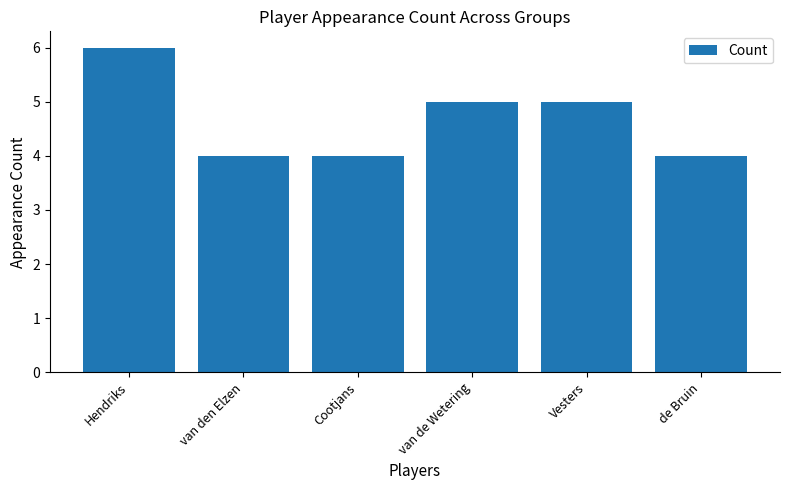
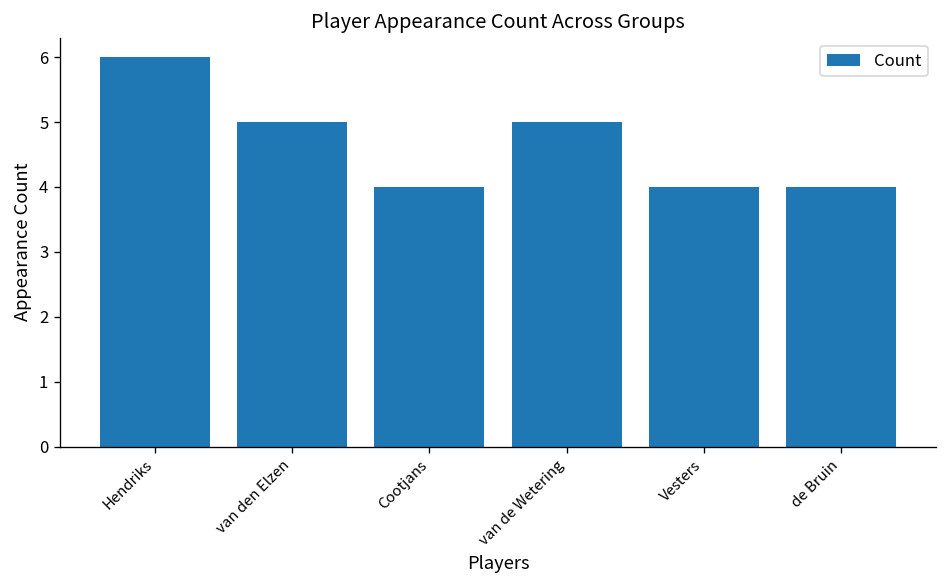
van den Elzen: 4 -> 5
Vesters: 5 -> 4
